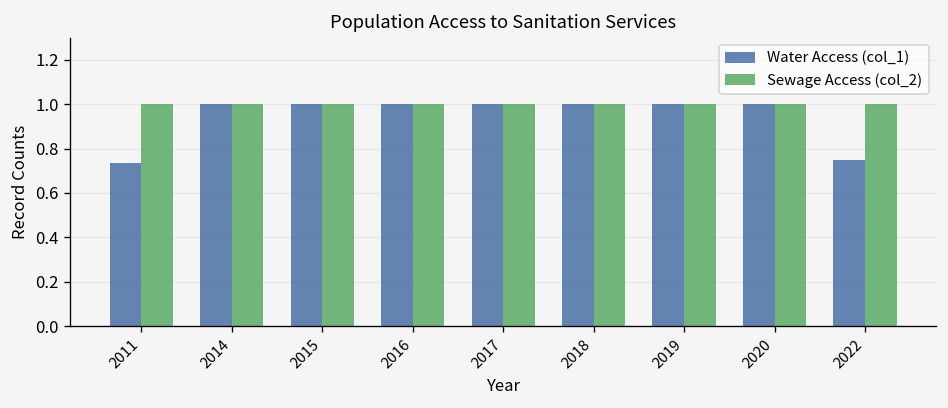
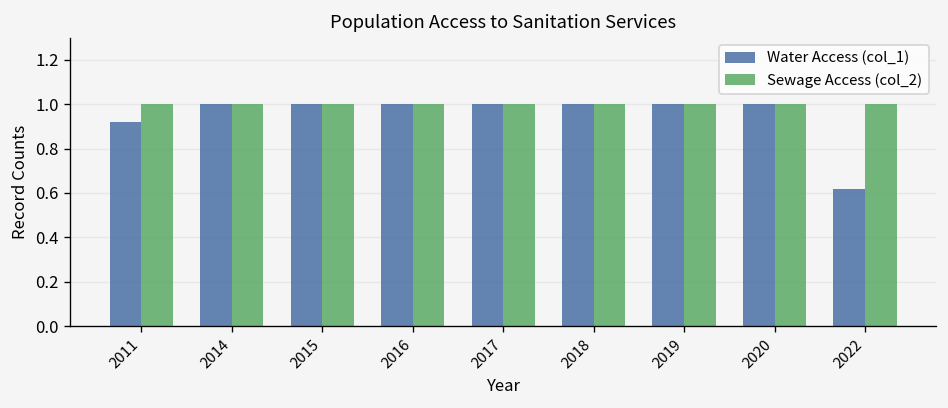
Water Access (col_1), 2011: 0.74 -> 0.92
Water Access (col_1), 2022: 0.75 -> 0.62
